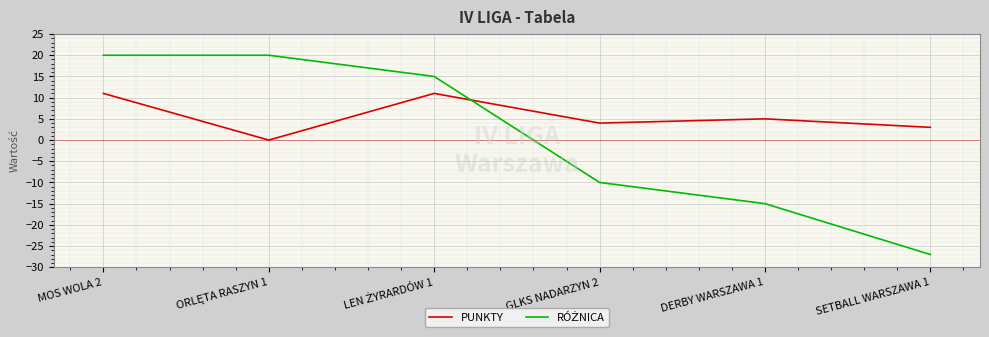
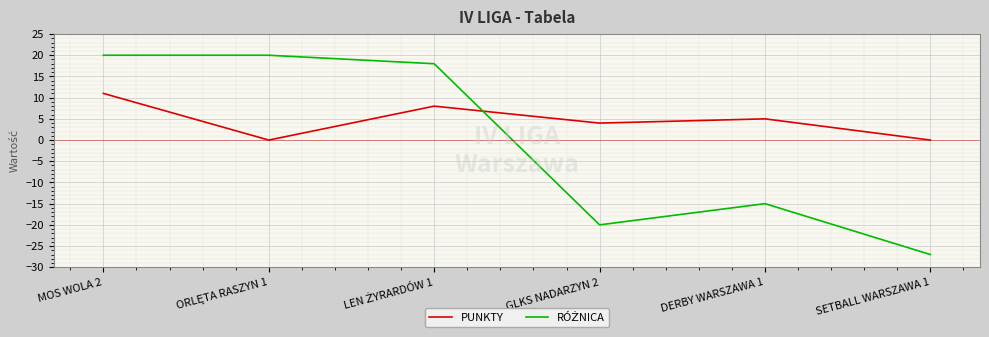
PUNKTY, LEN ŻYRARDÓW 1: 11 -> 8
RÓŻNICA, LEN ŻYRARDÓW 1: 15 -> 18
RÓŻNICA, GLKS NADARZYN 2: -10 -> -20
PUNKTY, SETBALL WARSZAWA 1: 3 -> 0
